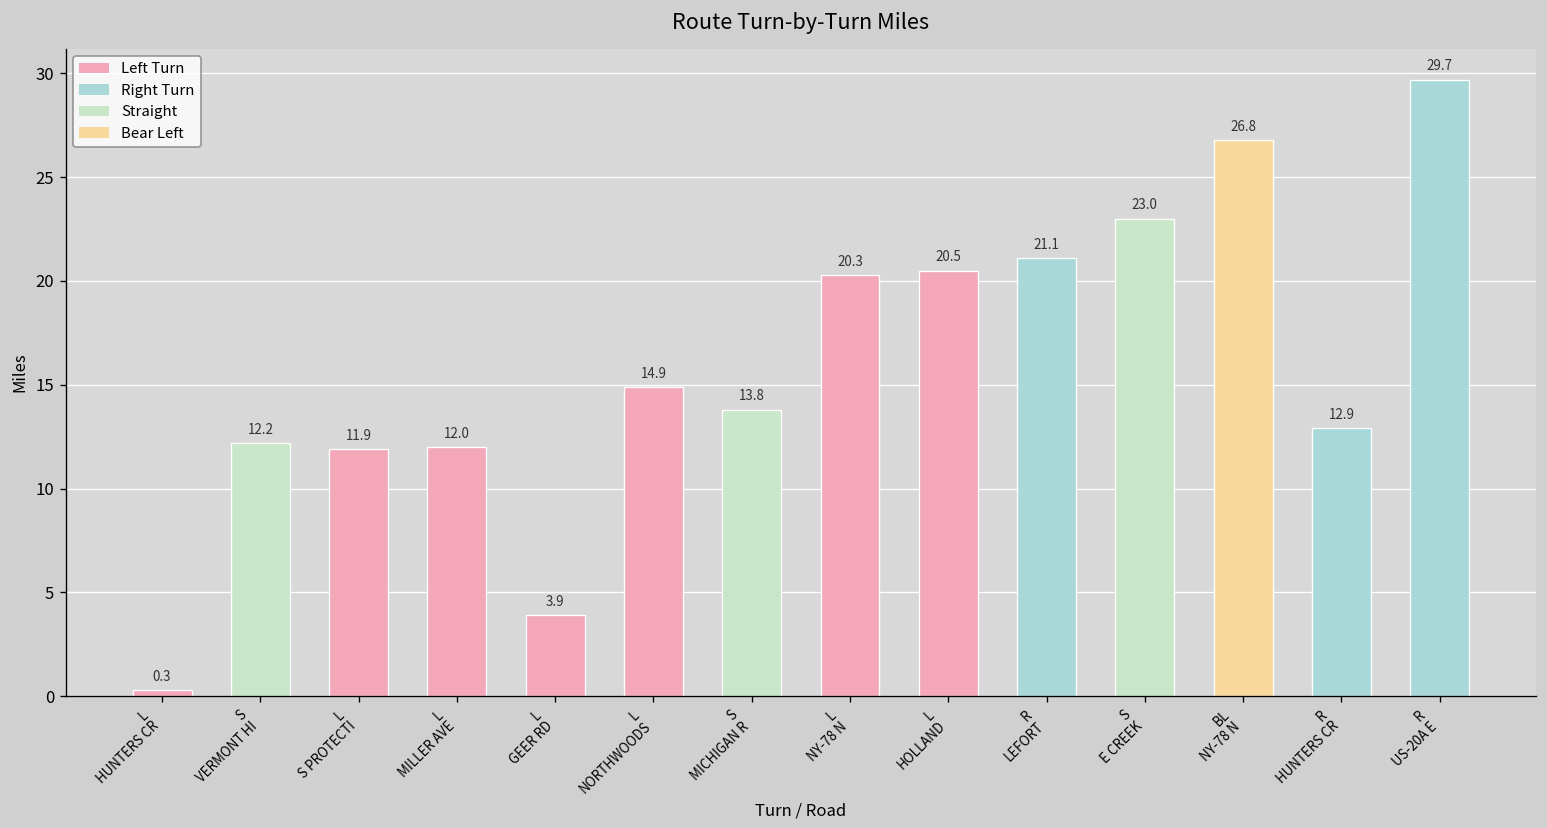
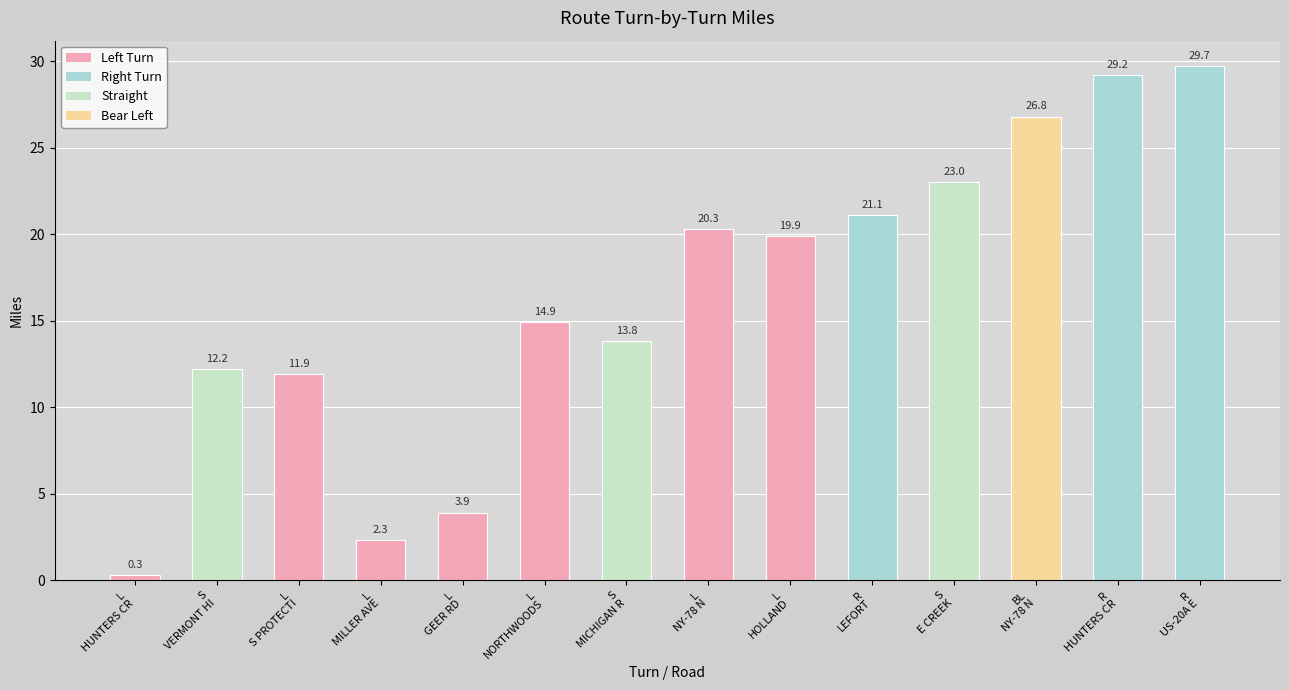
L MILLER AVE: 12.0 -> 2.3
L HOLLAND: 20.5 -> 19.9
R HUNTERS CR: 12.9 -> 29.2
